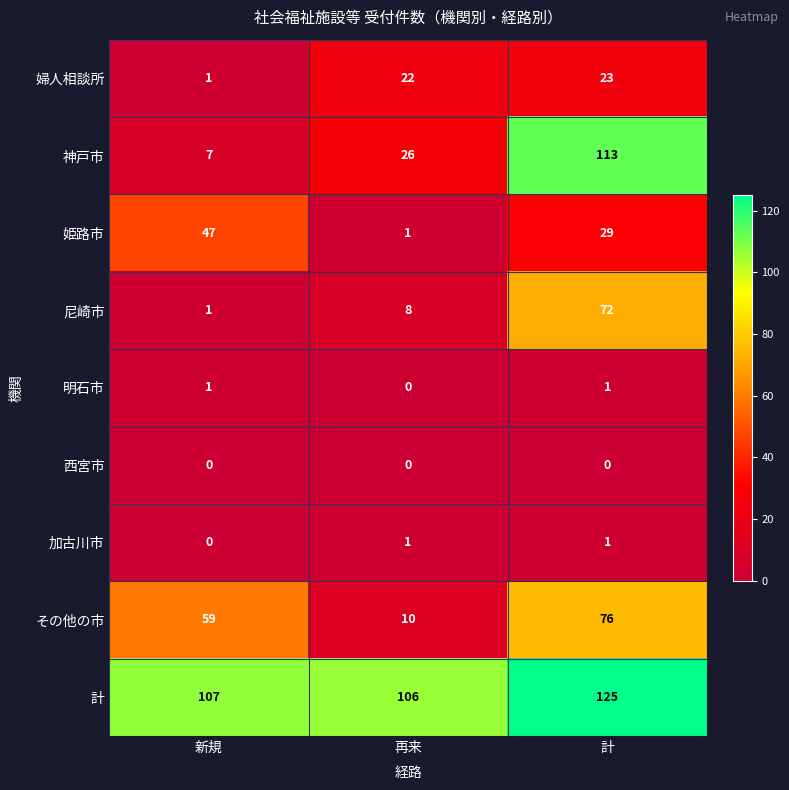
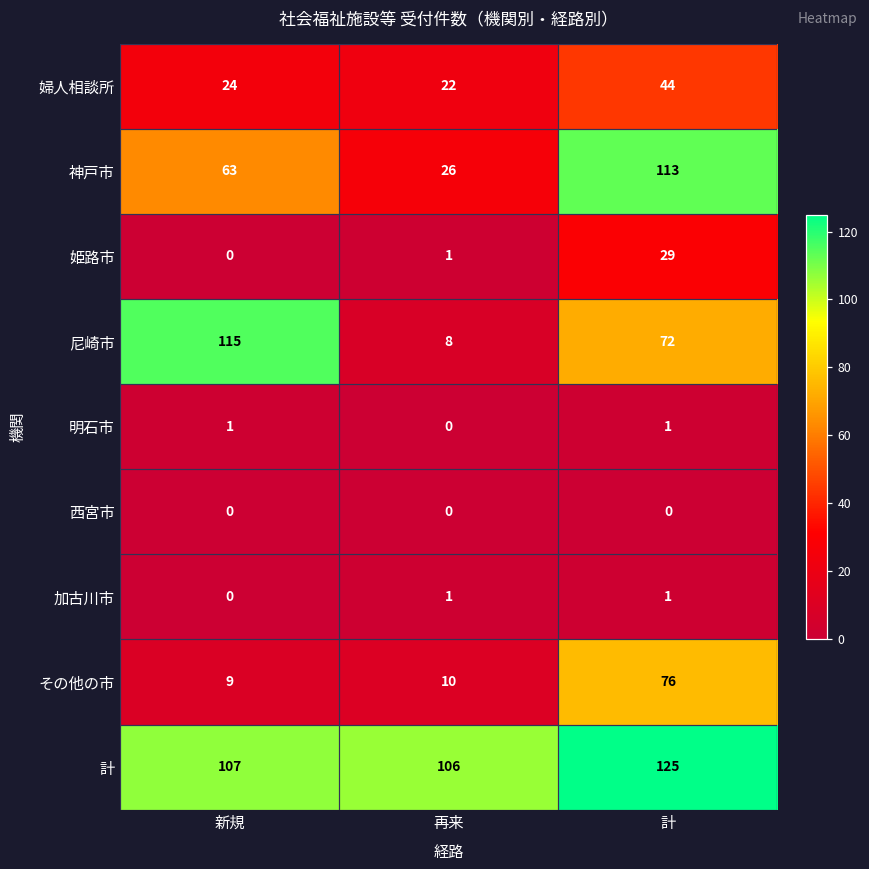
婦人相談所, 新規: 1 -> 24
婦人相談所, 計: 23 -> 44
神戸市, 新規: 7 -> 63
姫路市, 新規: 47 -> 0
尼崎市, 新規: 1 -> 115
その他の市, 新規: 59 -> 9
